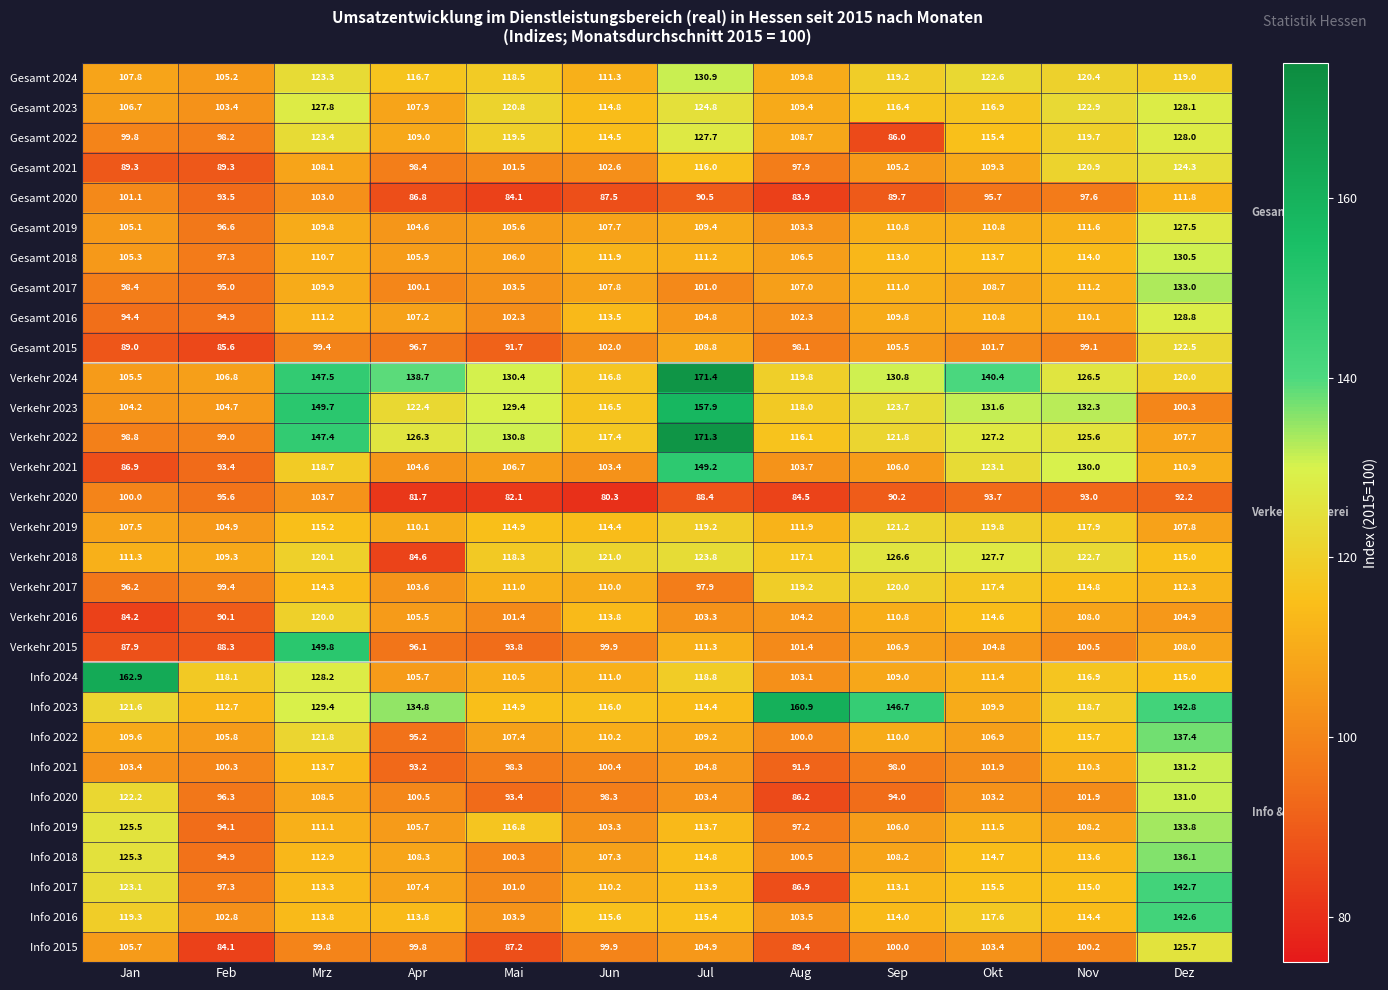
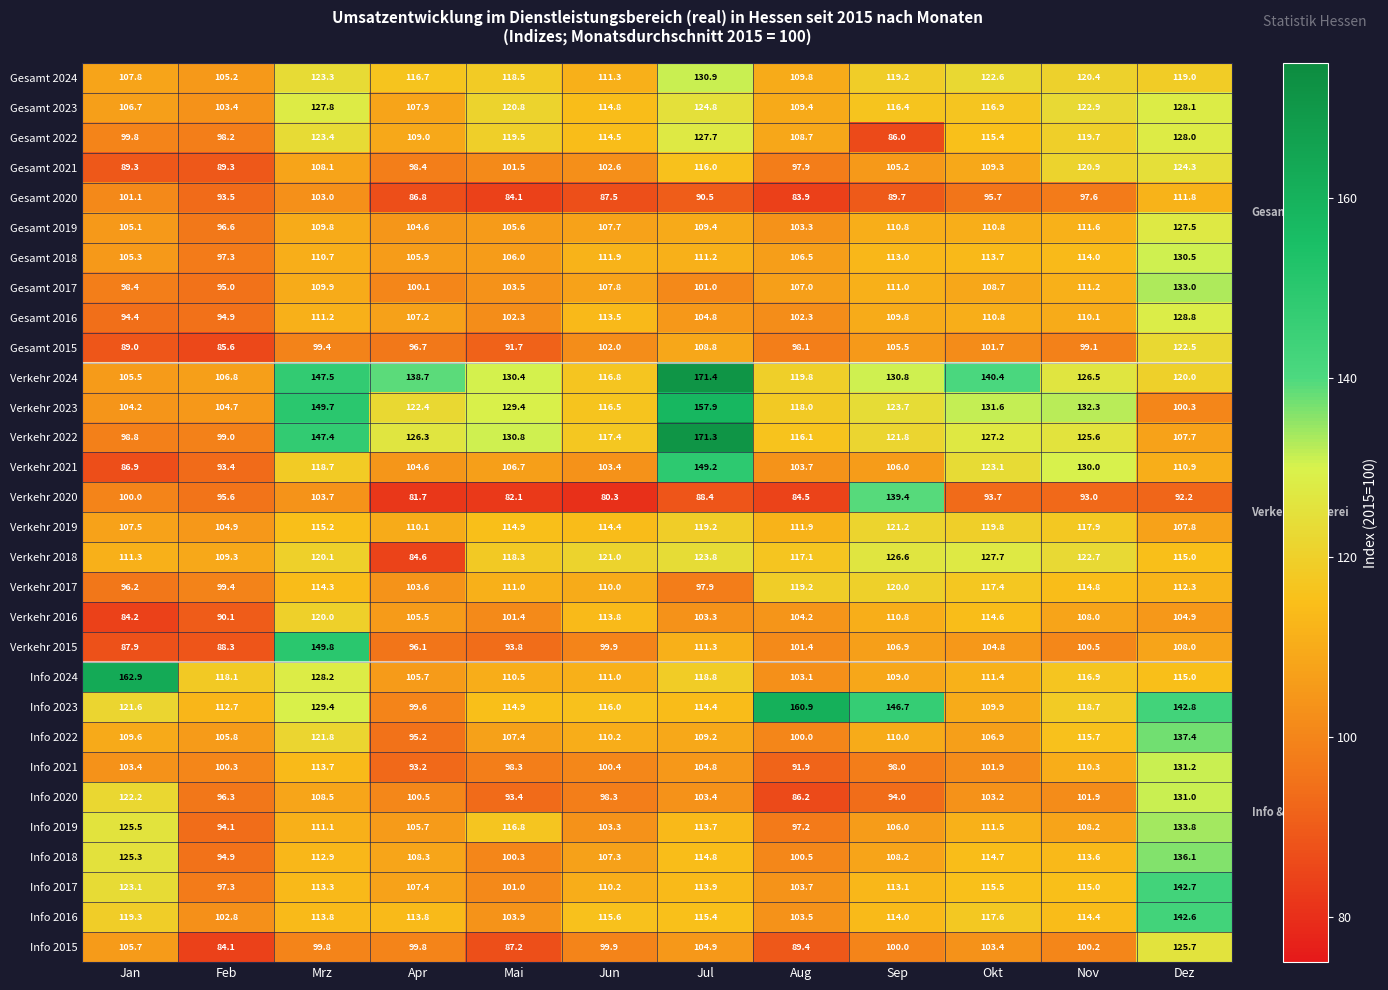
Verkehr 2020, Sep: 90.2 -> 139.4
Info 2023, Apr: 134.8 -> 99.6
Info 2017, Aug: 86.9 -> 103.7
